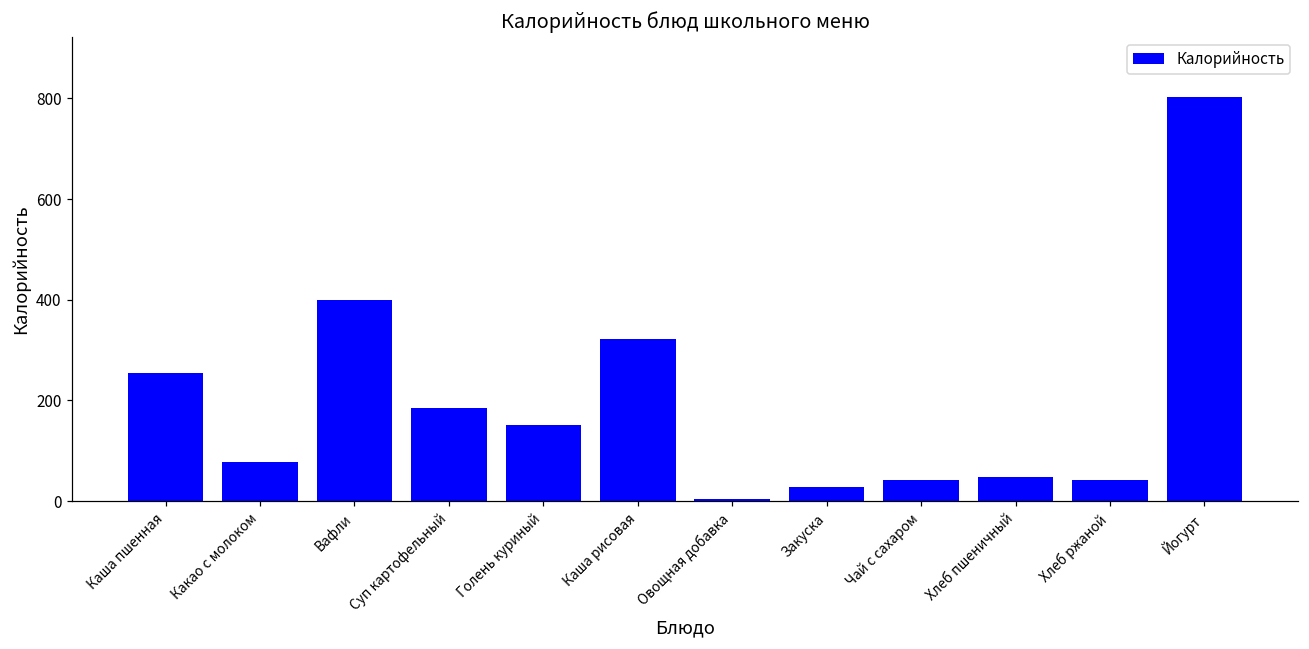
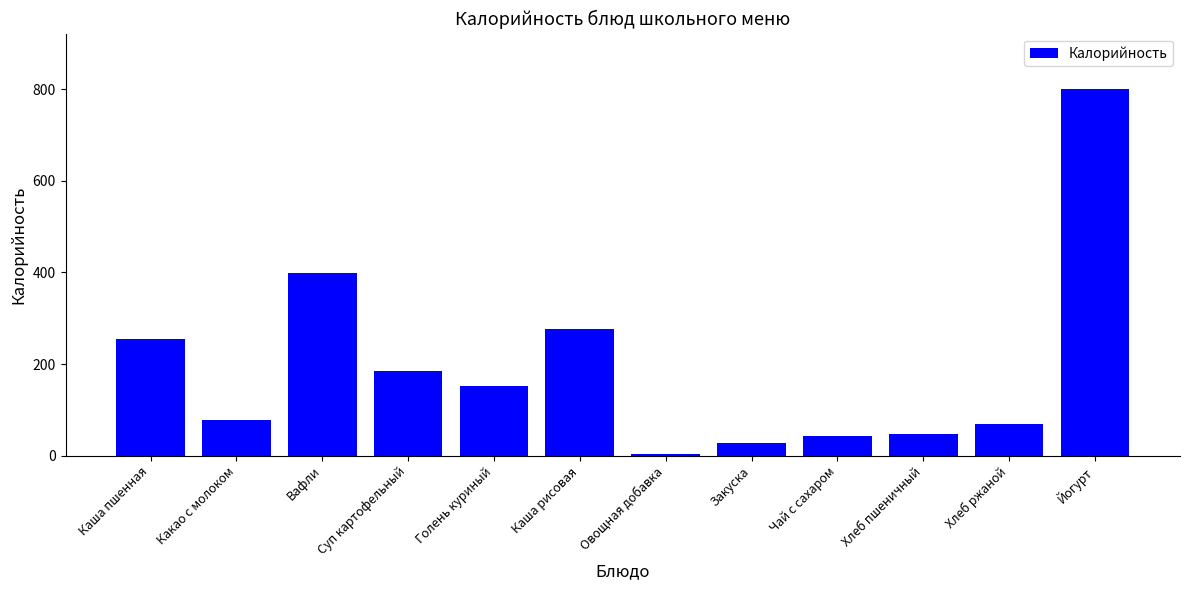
Каша рисовая: 320 -> 280
Хлеб ржаной: 40 -> 70
